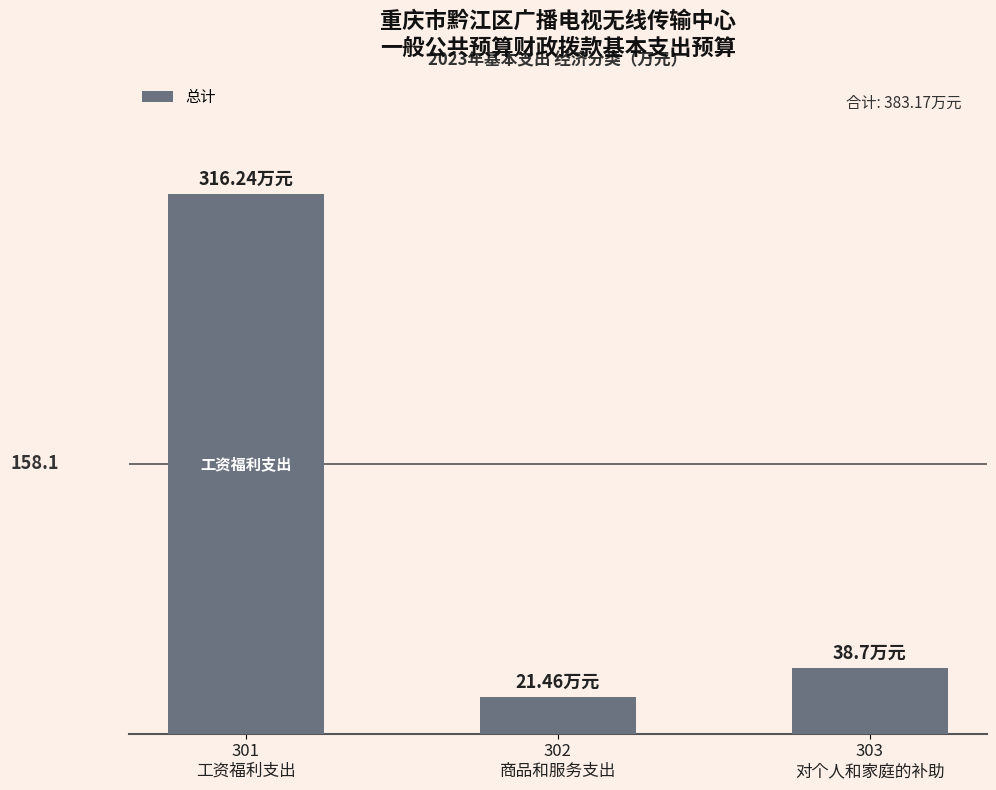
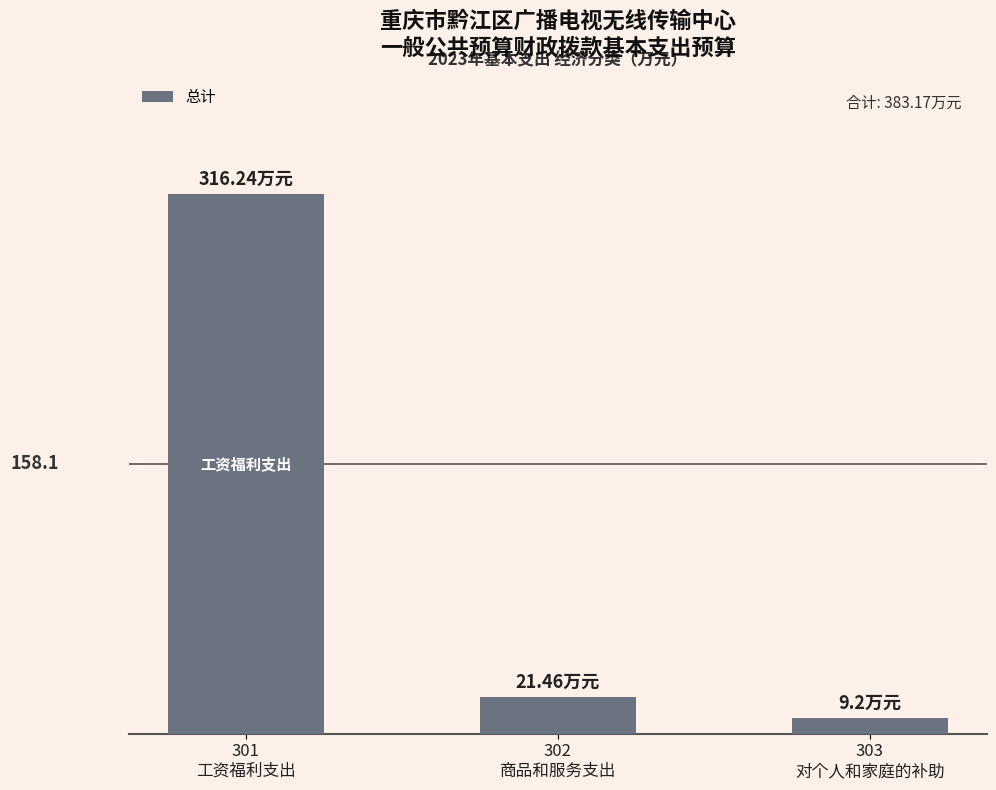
303 对个人和家庭的补助: 38.7 -> 9.2
